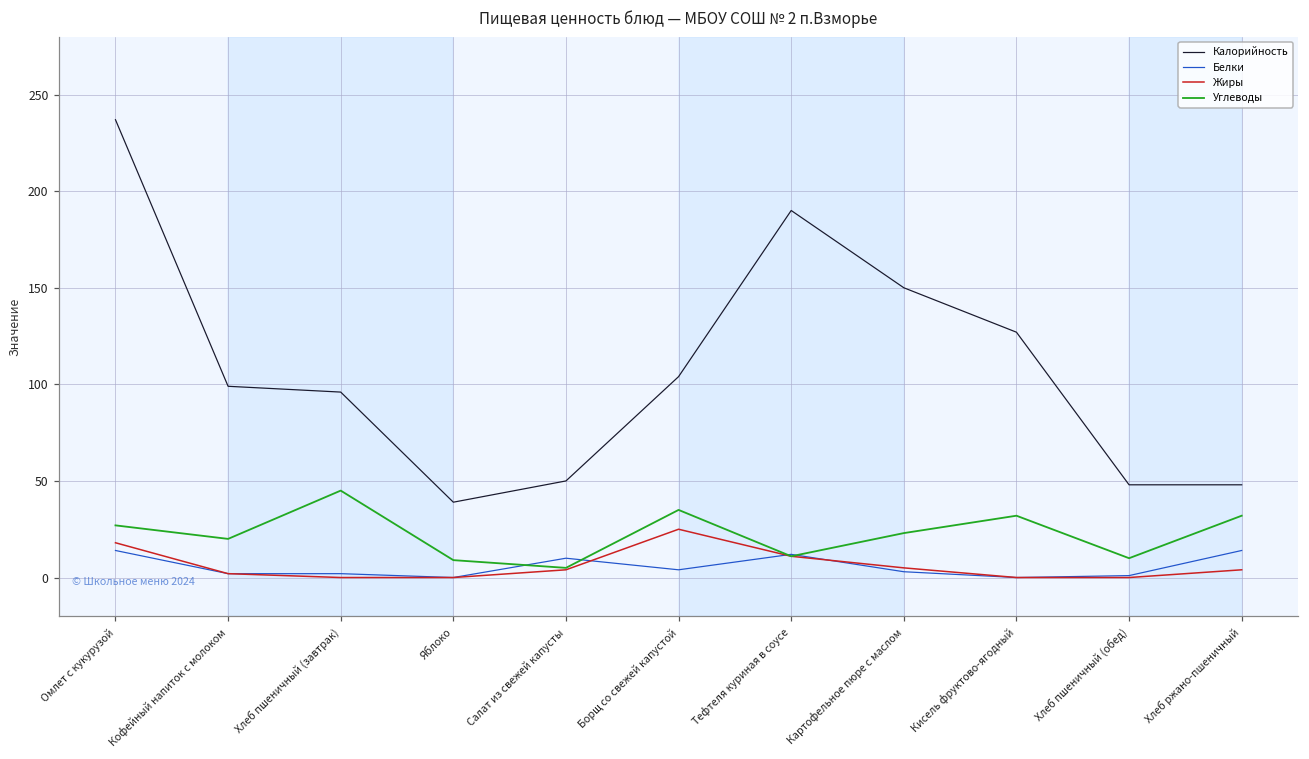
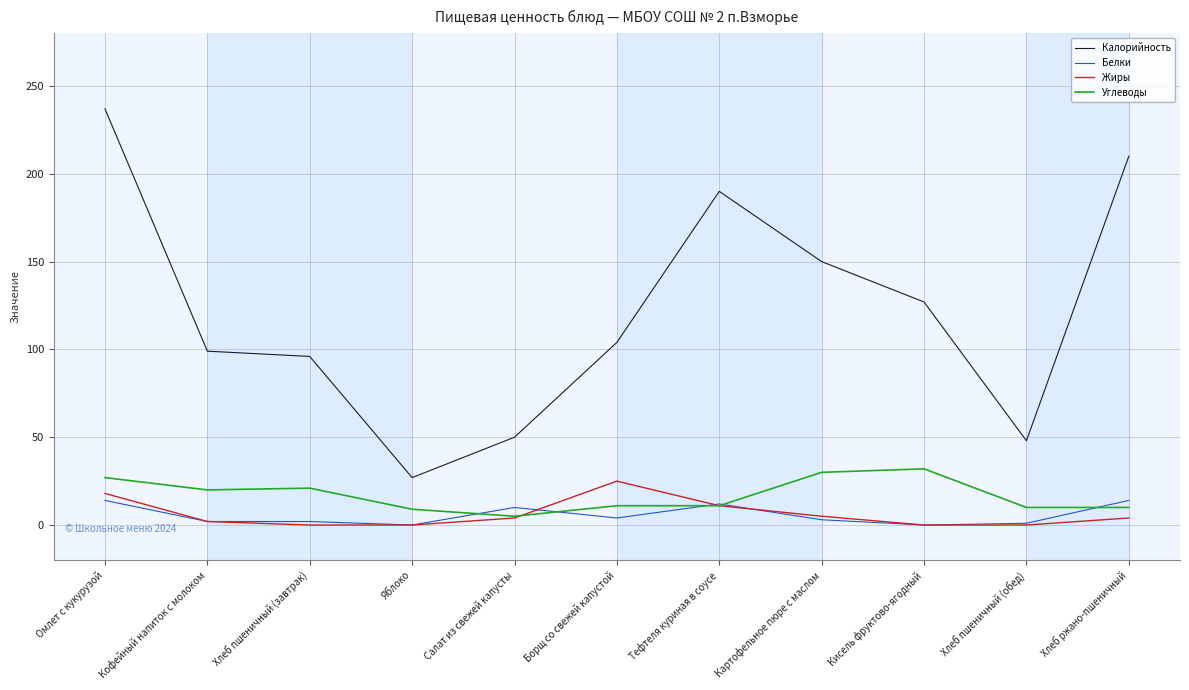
Углеводы, Хлеб пшеничный (завтрак): 45 -> 21
Калорийность, Яблоко: 39 -> 27
Углеводы, Борщ со свежей капустой: 35 -> 11
Углеводы, Картофельное пюре с маслом: 23 -> 30
Калорийность, Хлеб ржано-пшеничный: 48 -> 210
Углеводы, Хлеб ржано-пшеничный: 32 -> 10
